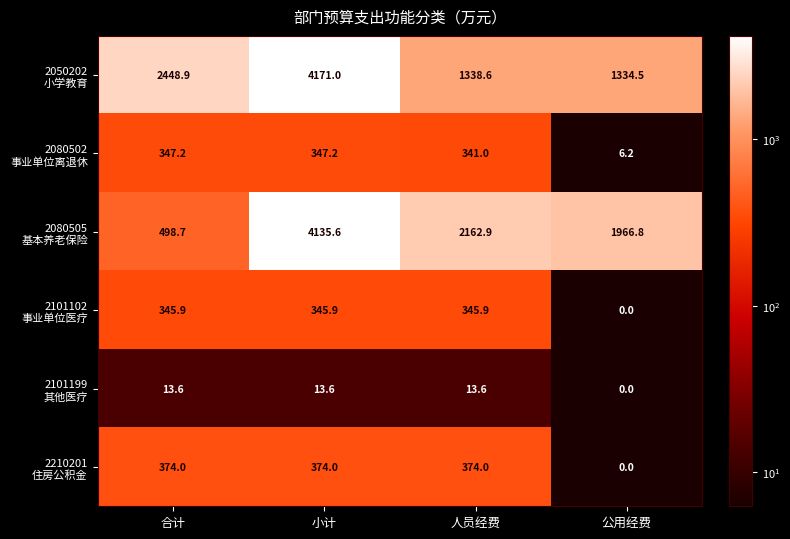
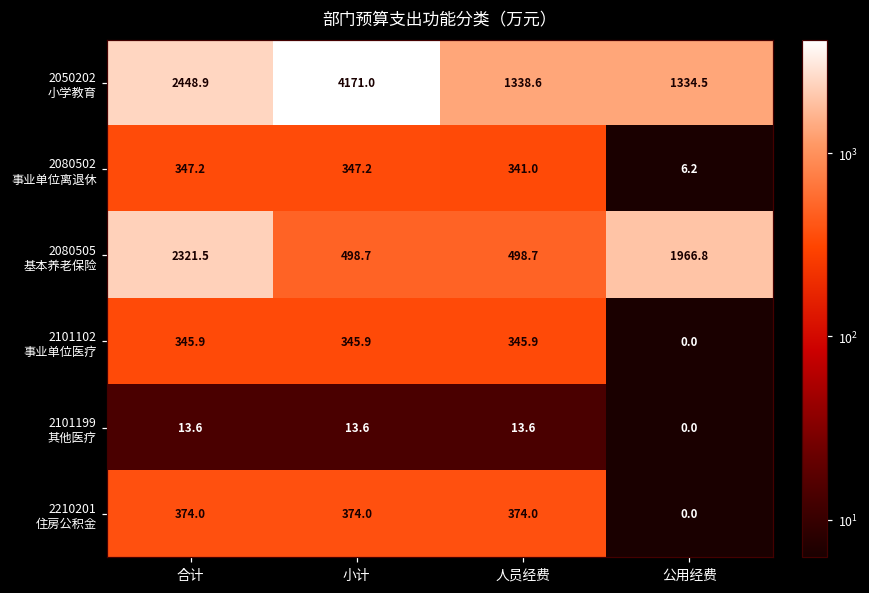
2080505 基本养老保险, 合计: 498.7 -> 2321.5
2080505 基本养老保险, 小计: 4135.6 -> 498.7
2080505 基本养老保险, 人员经费: 2162.9 -> 498.7
